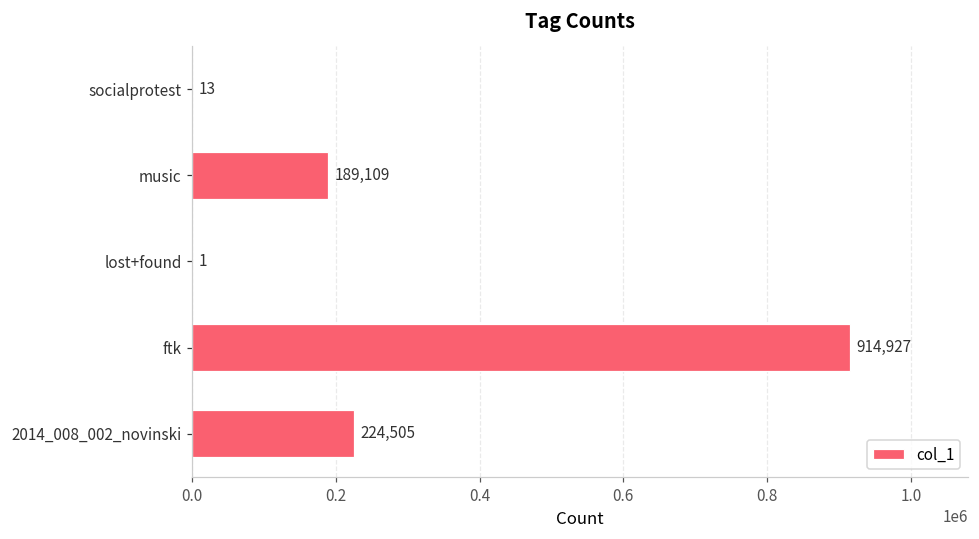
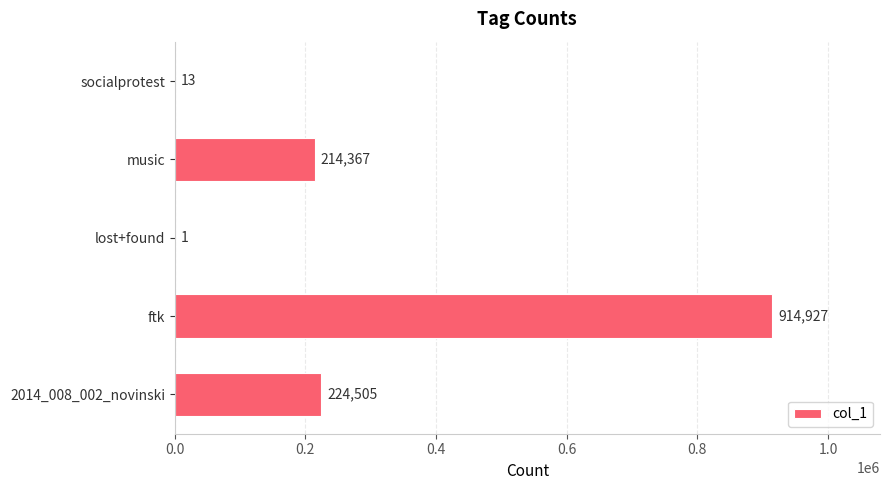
music: 189,109 -> 214,367
